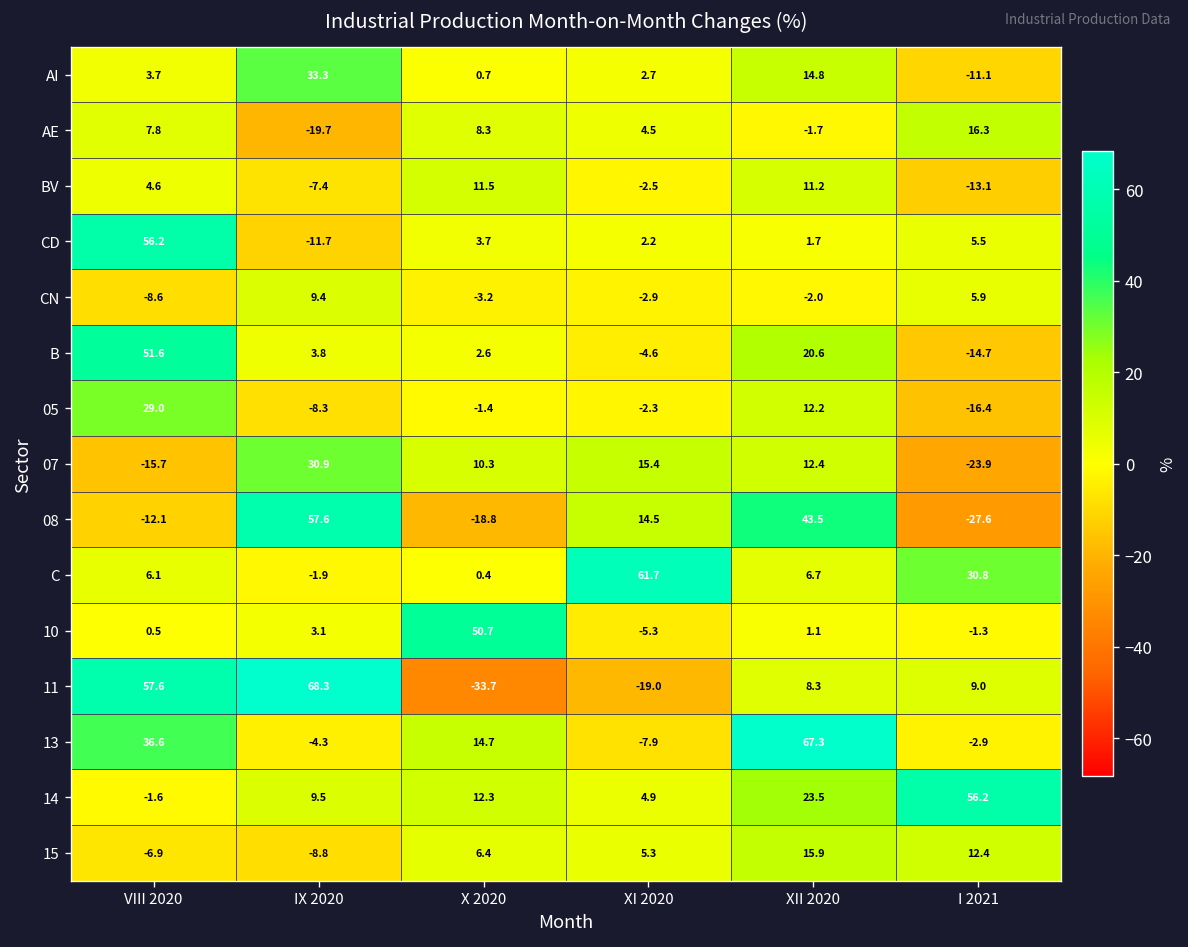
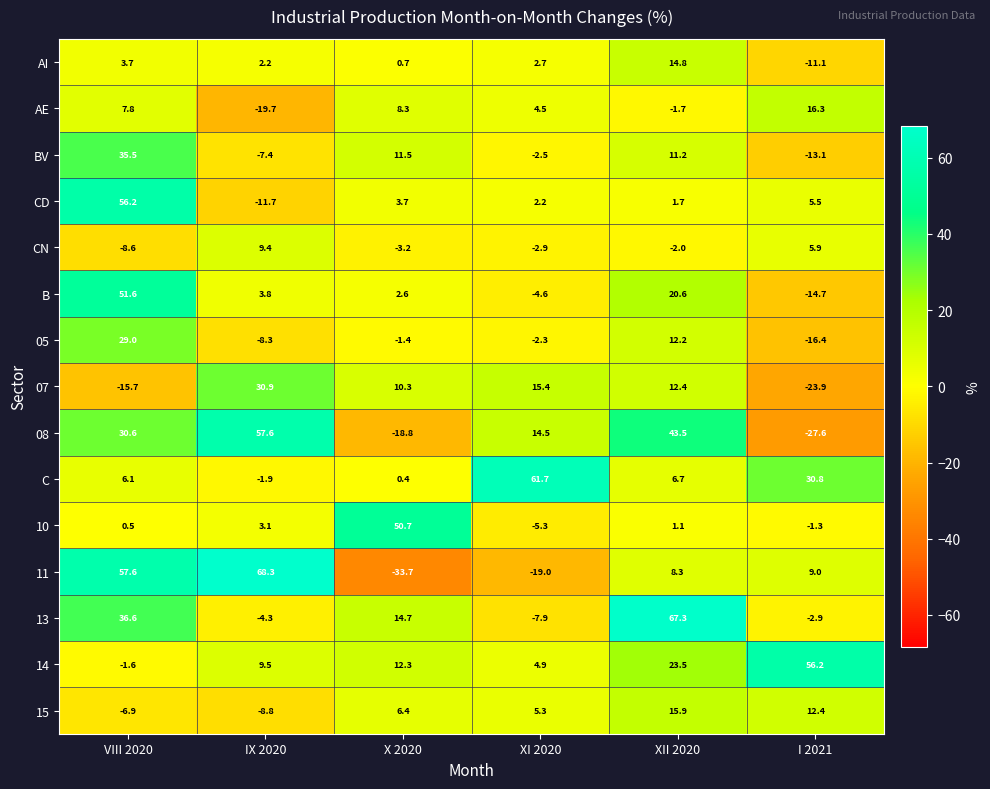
AI, IX 2020: 33.3 -> 2.2
BV, VIII 2020: 4.6 -> 35.5
08, VIII 2020: -12.1 -> 30.6
